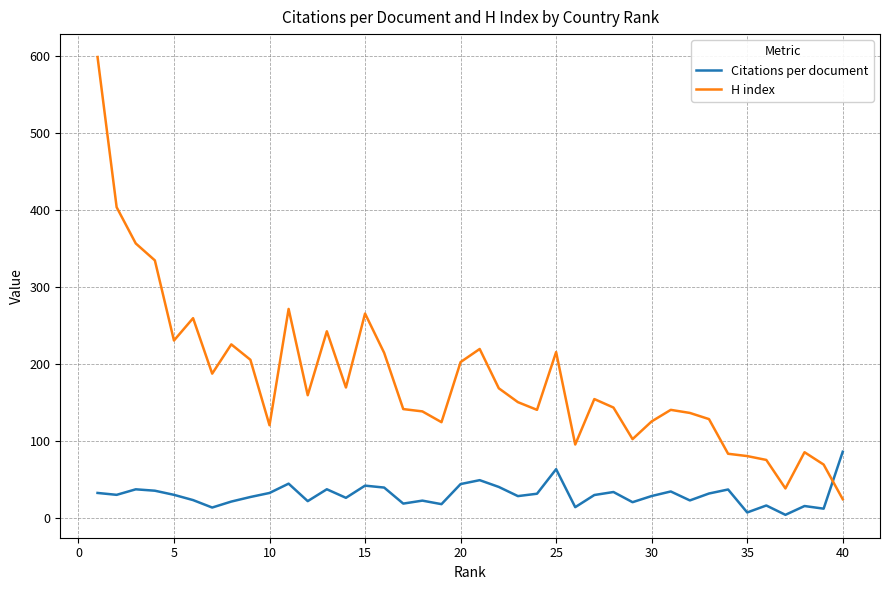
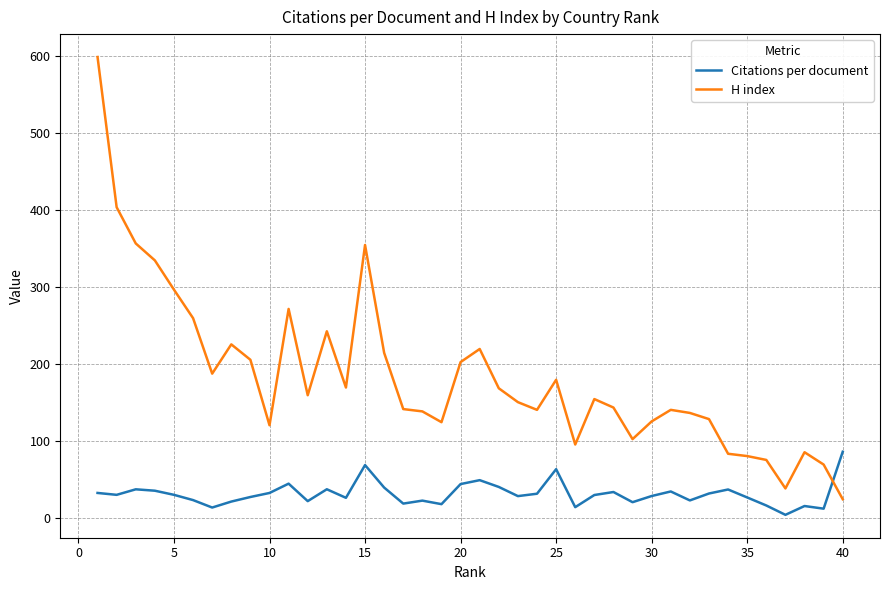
H index, 5: 230 -> 300
Citations per document, 15: 40 -> 70
H index, 15: 270 -> 360
H index, 25: 220 -> 180
Citations per document, 35: 10 -> 30
